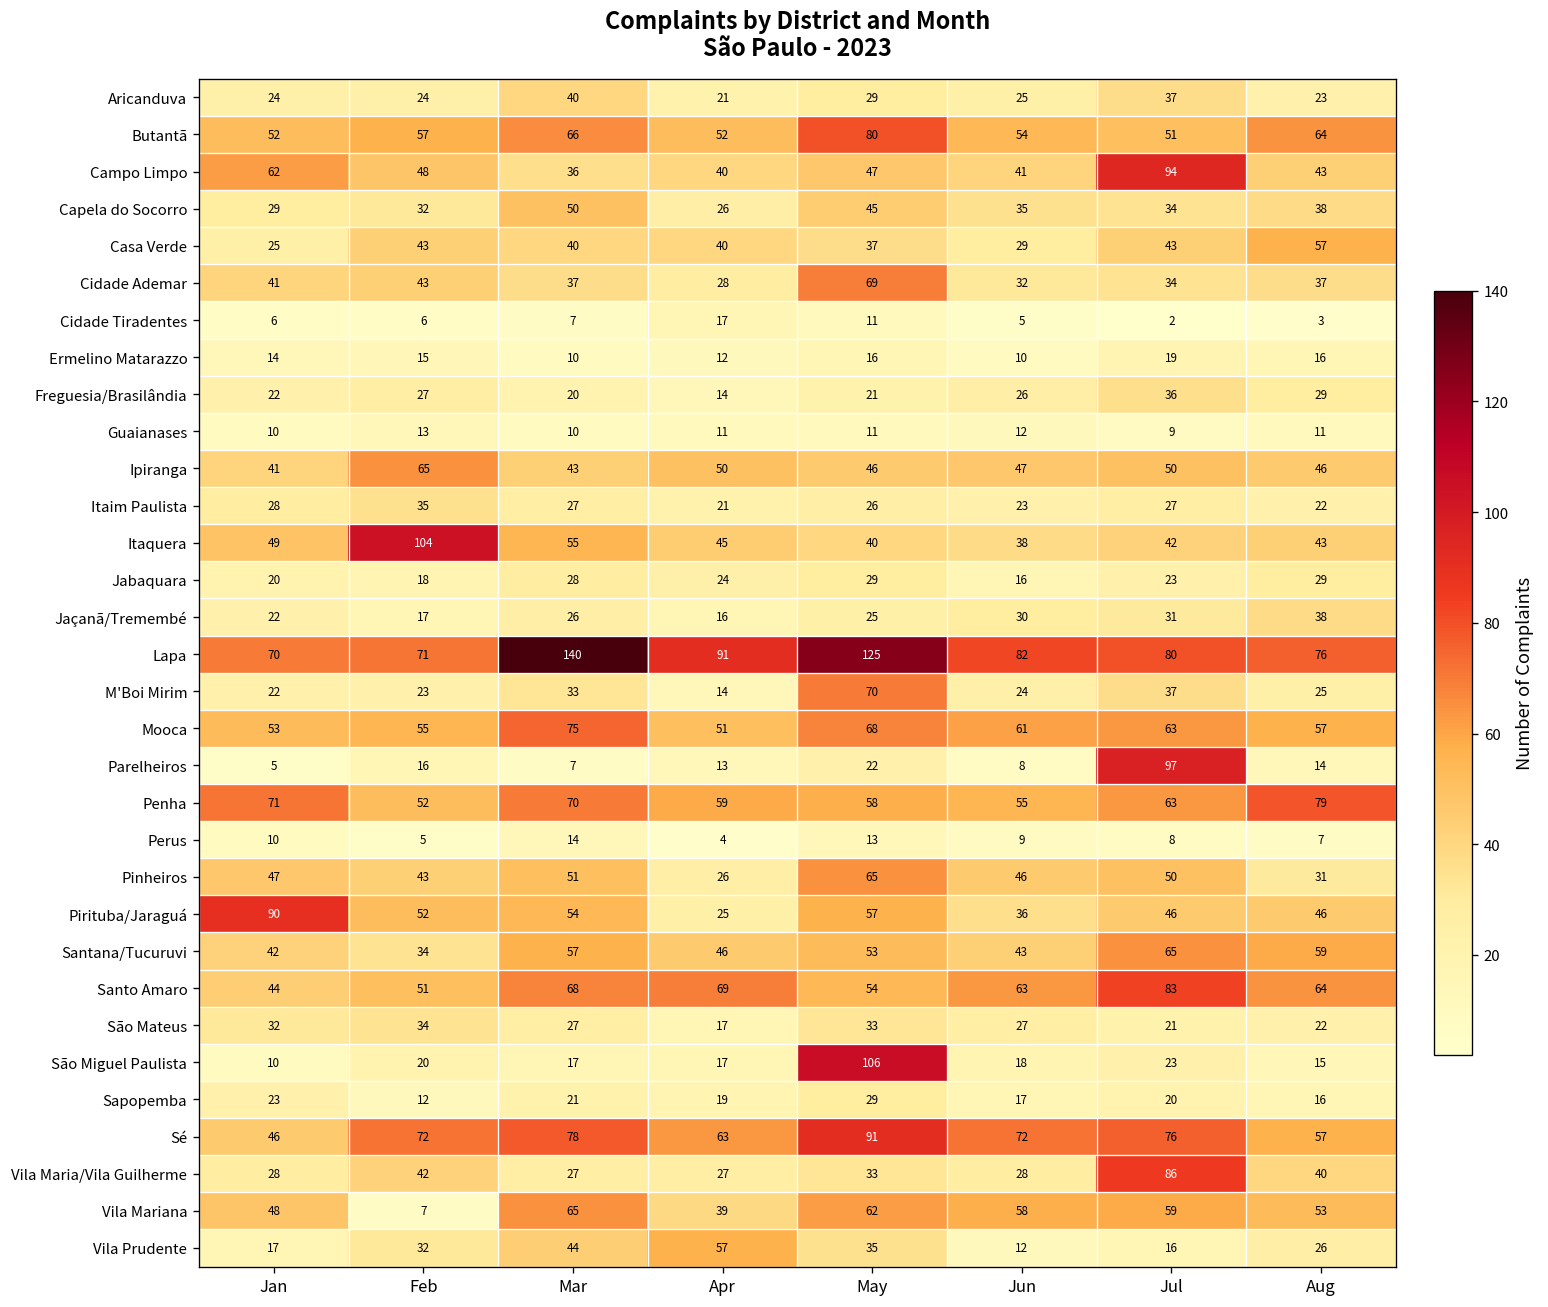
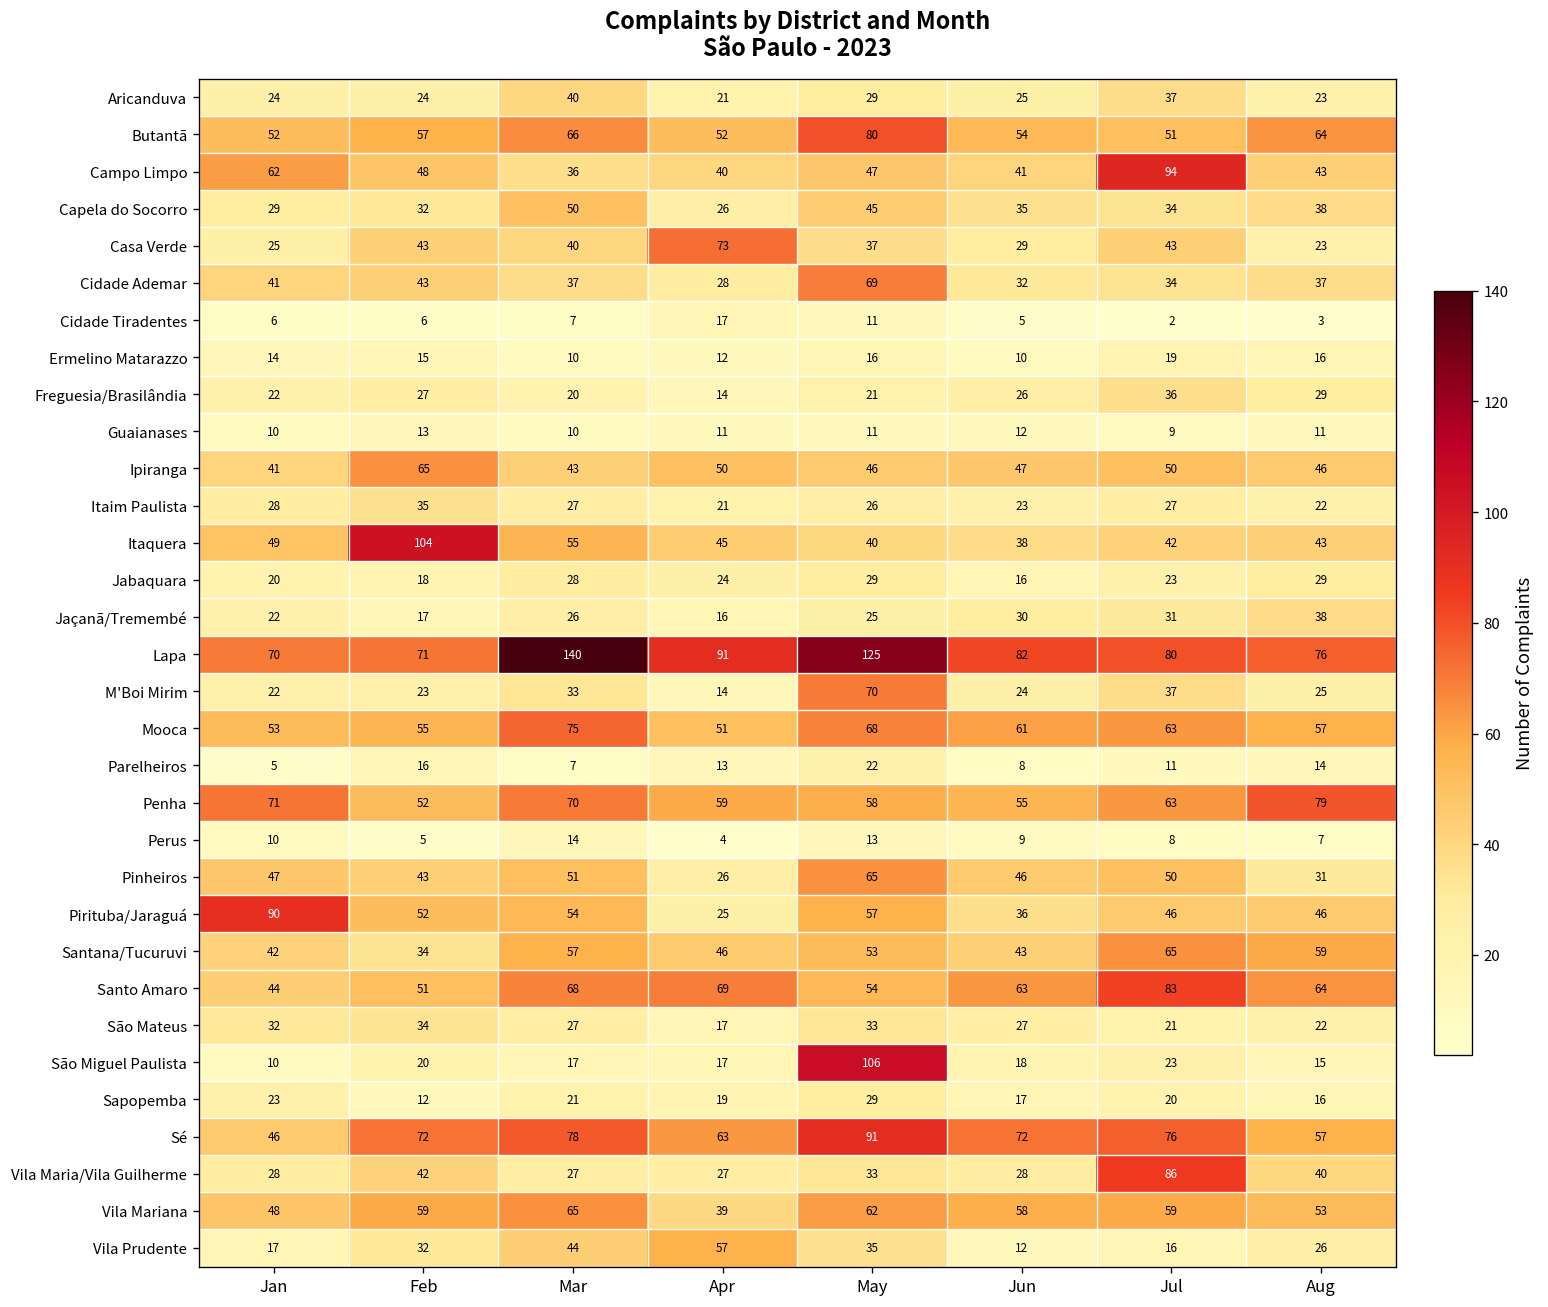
Casa Verde, Apr: 40 -> 73
Casa Verde, Aug: 57 -> 23
Parelheiros, Jul: 97 -> 11
Vila Mariana, Feb: 7 -> 59
